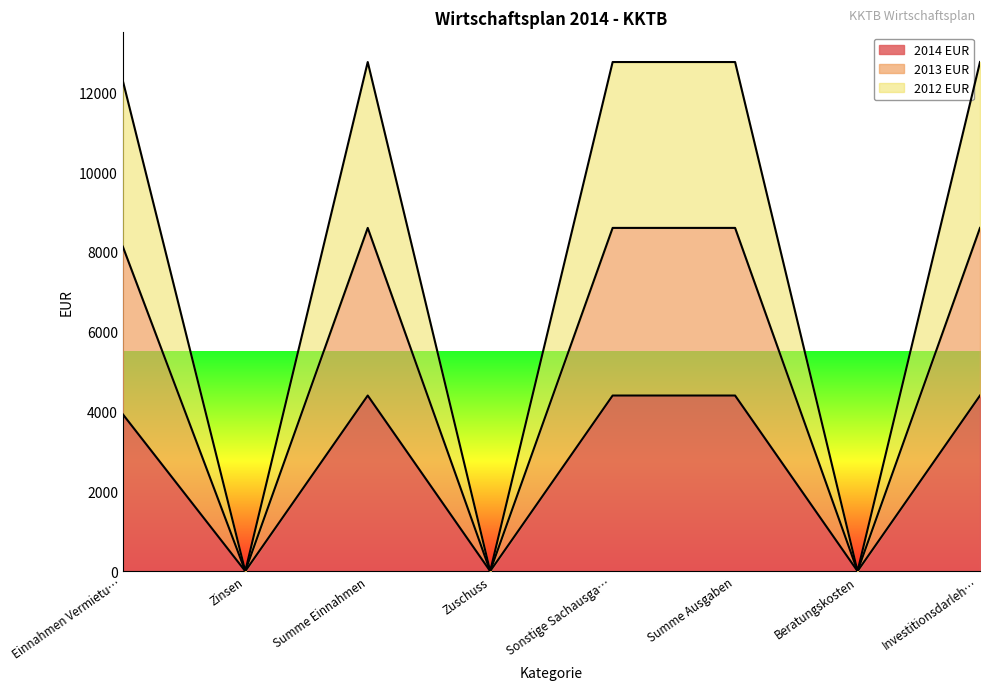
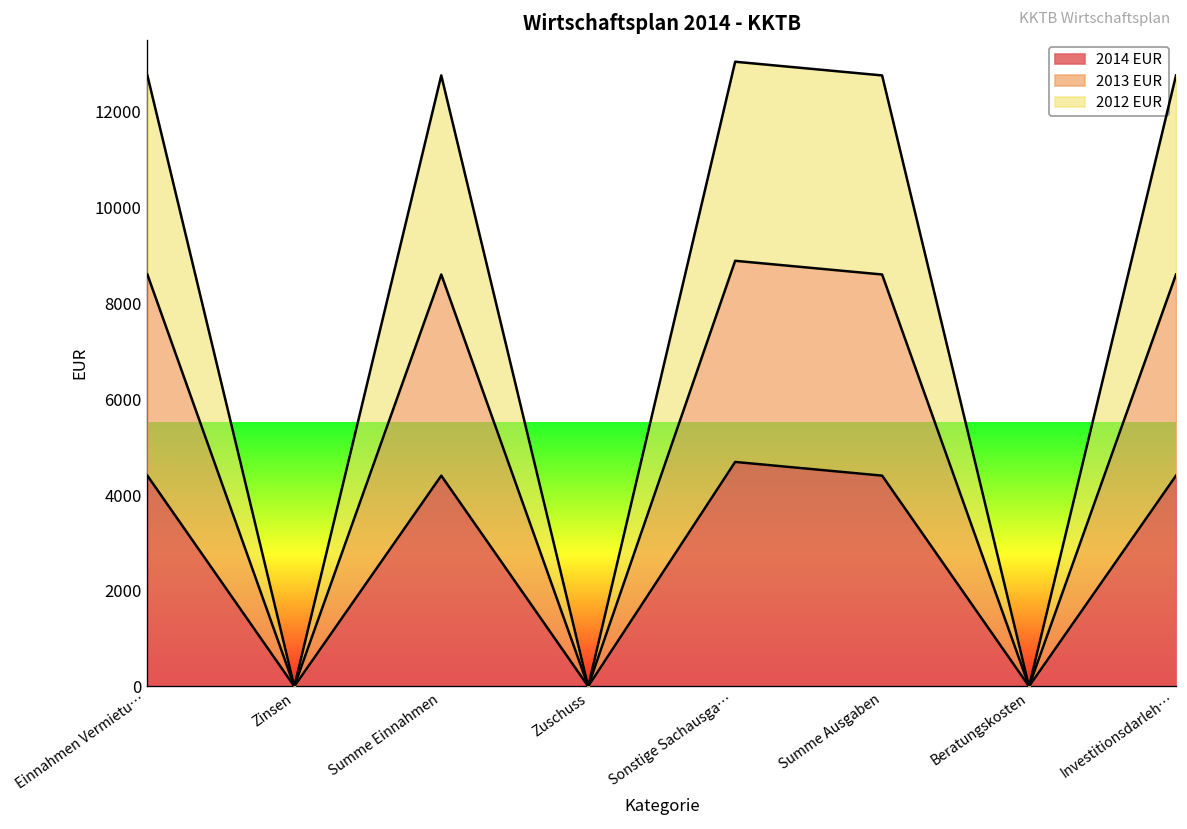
2014 EUR, Einnahmen Vermietu…: 3900 -> 4400
2014 EUR, Sonstige Sachausga…: 4400 -> 4700
